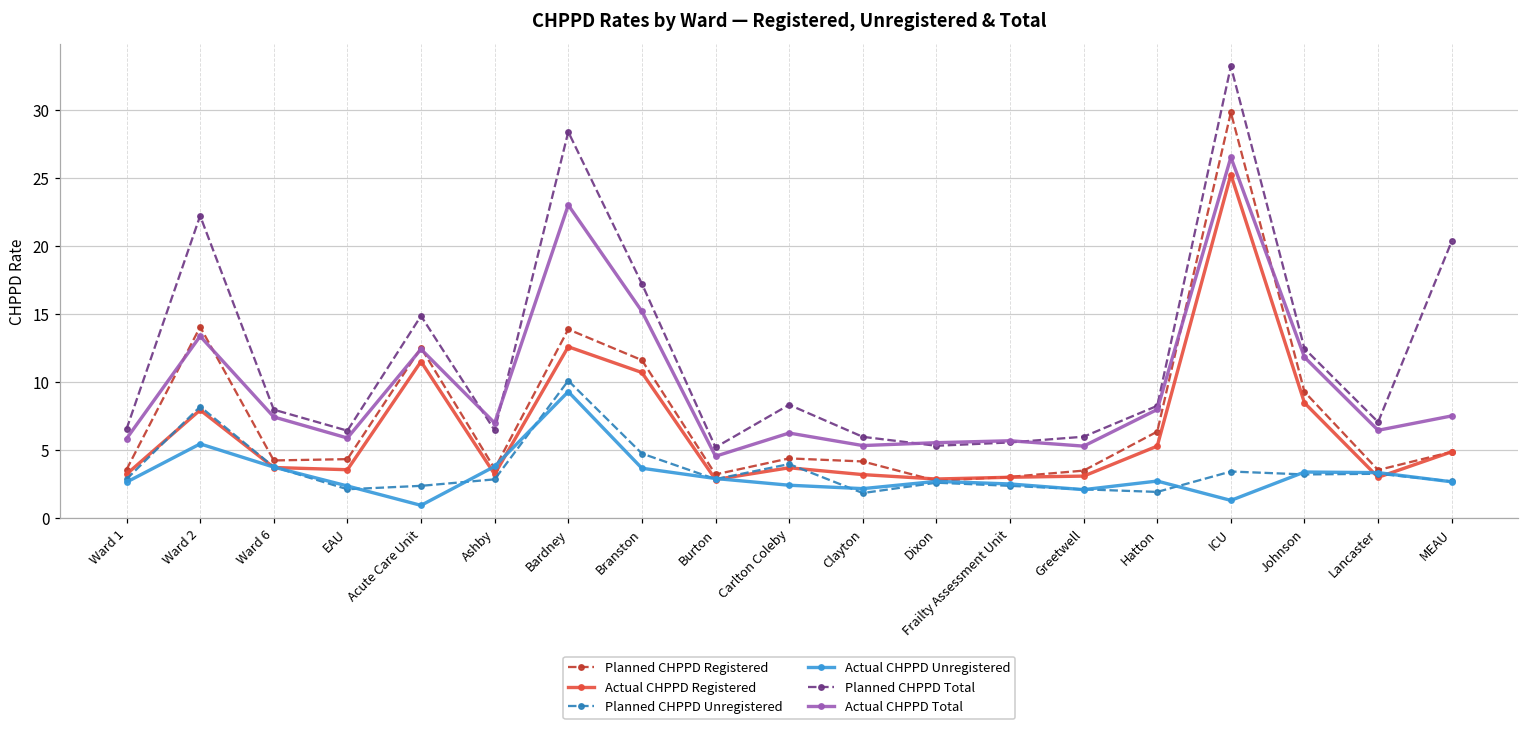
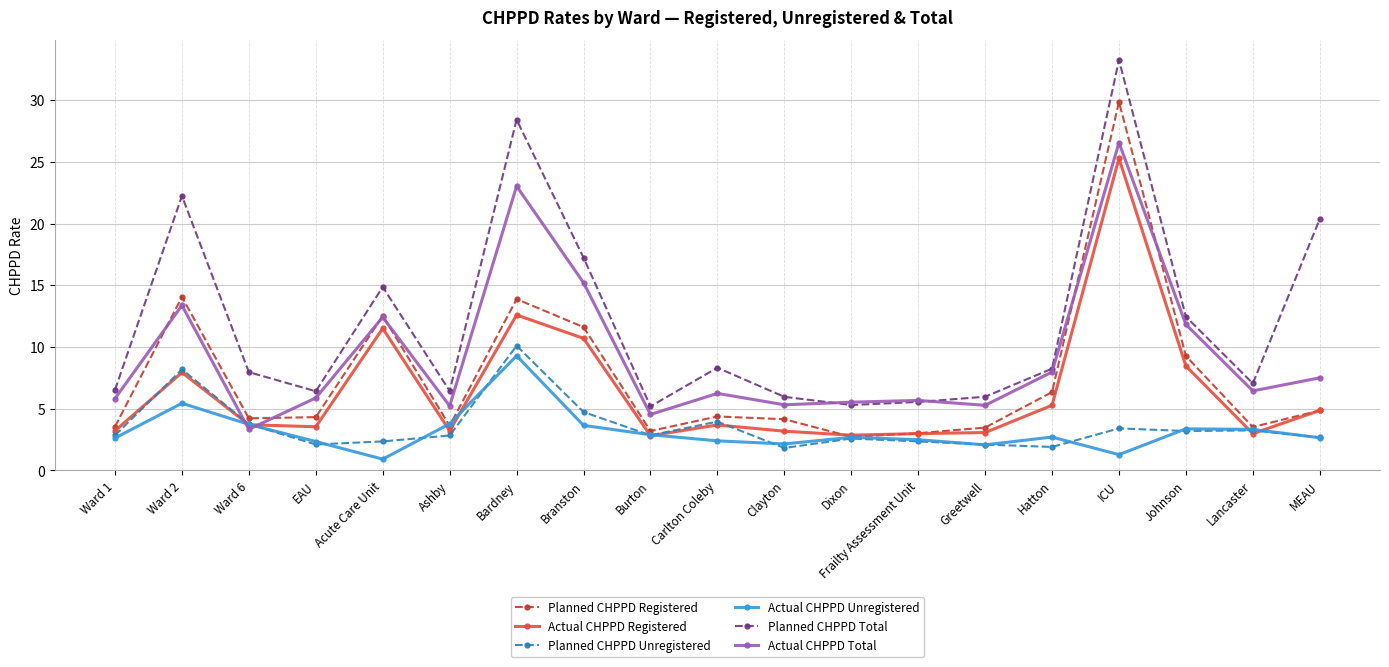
Actual CHPPD Total, Ward 6: 7.4 -> 3.3
Actual CHPPD Total, Ashby: 7.0 -> 5.2
